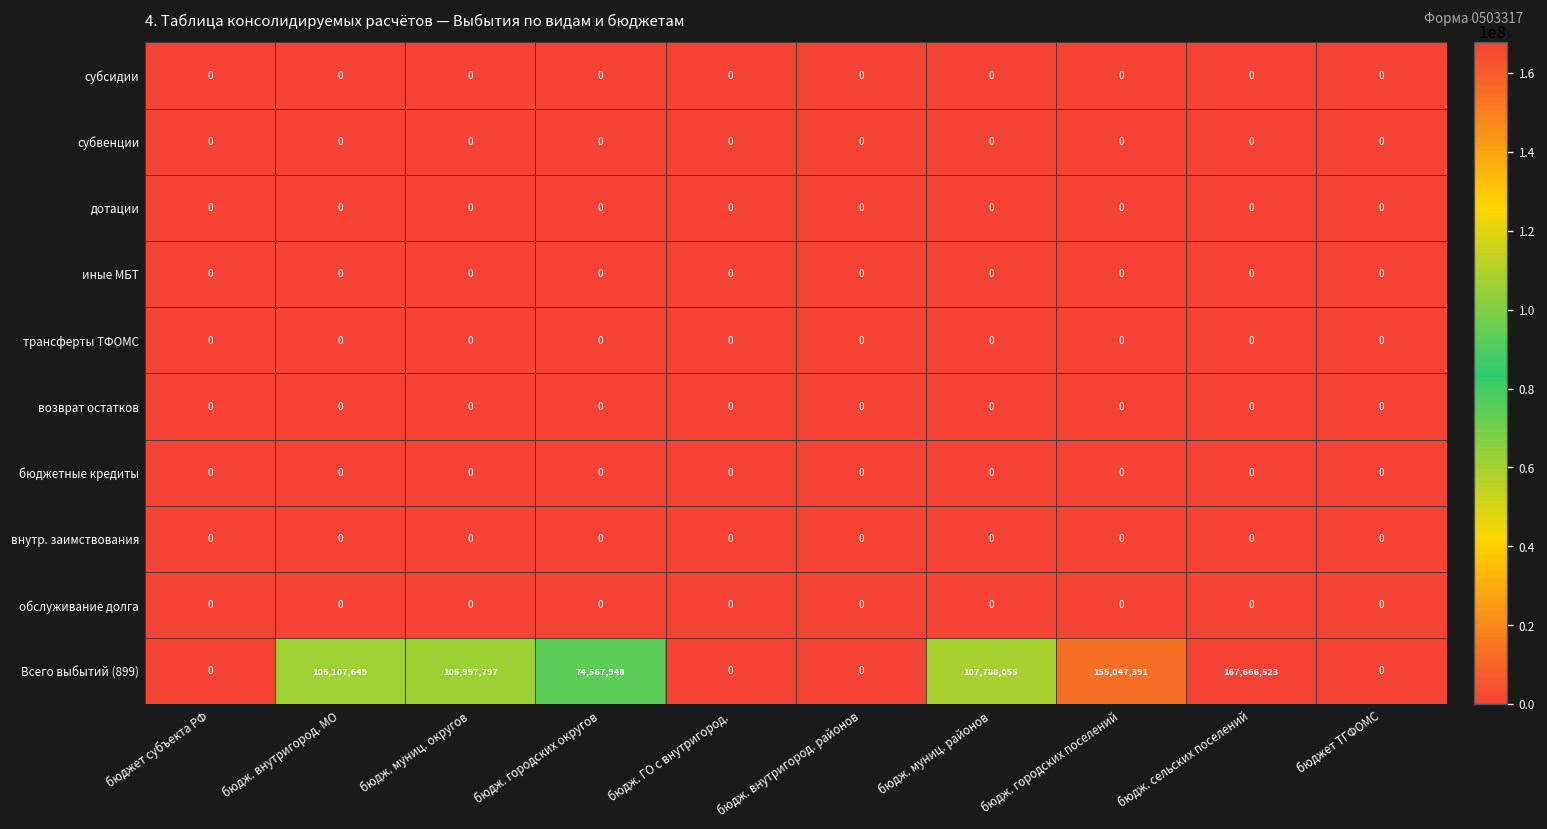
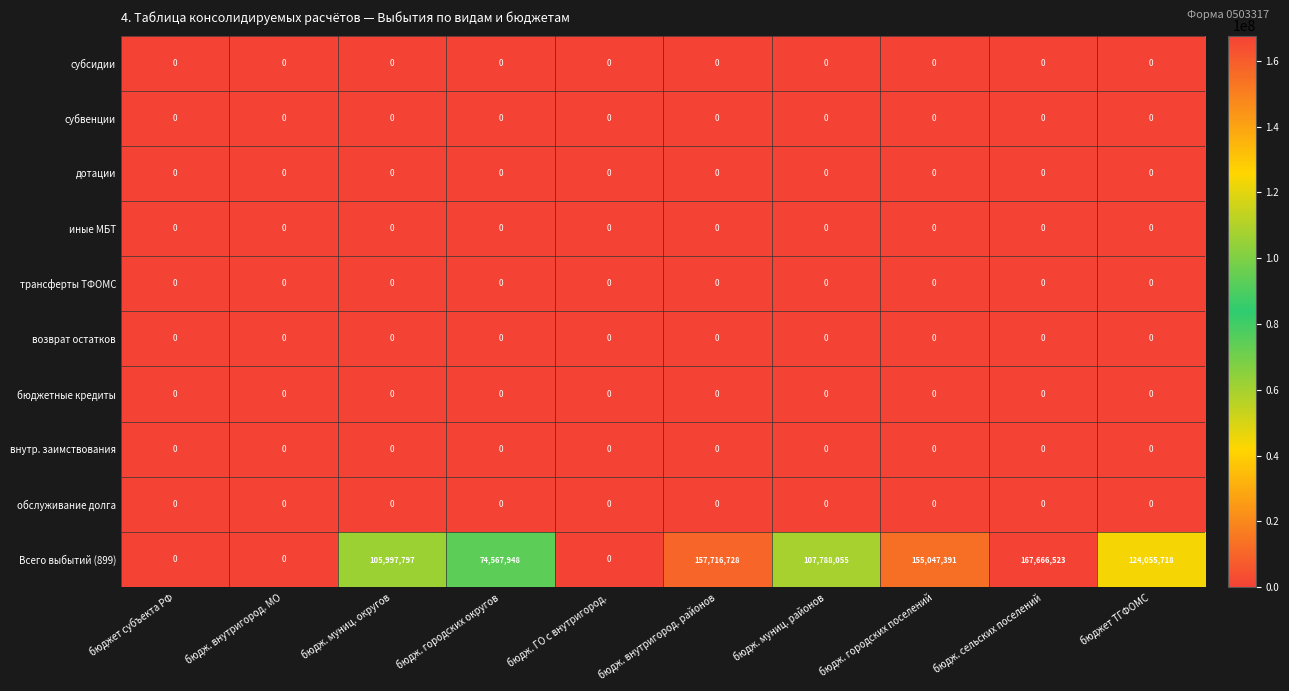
Всего выбытий (899), бюдж. внутригород. МО: 106,107,649 -> 0
Всего выбытий (899), бюдж. внутригород. районов: 0 -> 157,716,728
Всего выбытий (899), бюджет ТГФОМС: 0 -> 124,055,718
